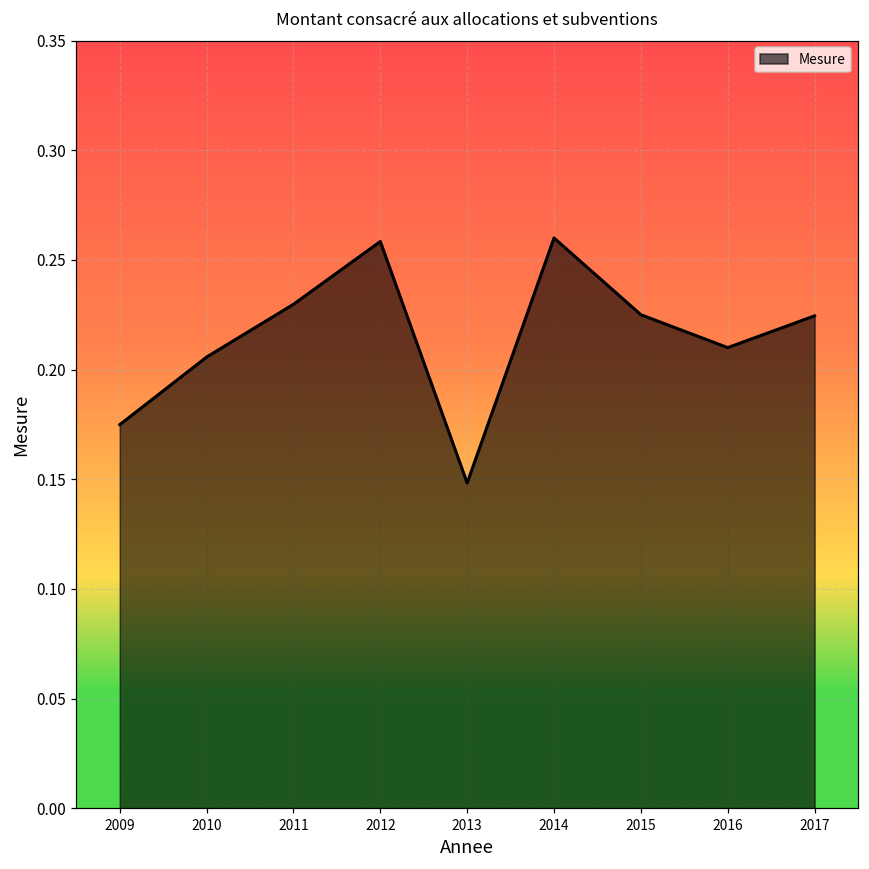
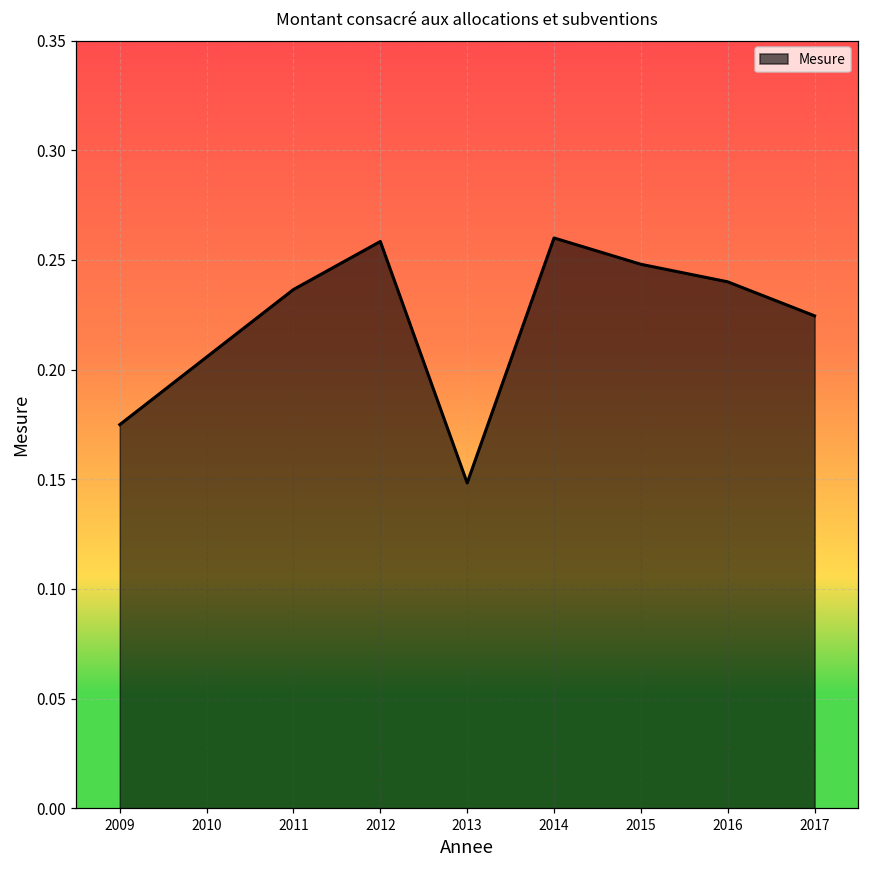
2011: 0.230 -> 0.236
2015: 0.225 -> 0.248
2016: 0.21 -> 0.24
